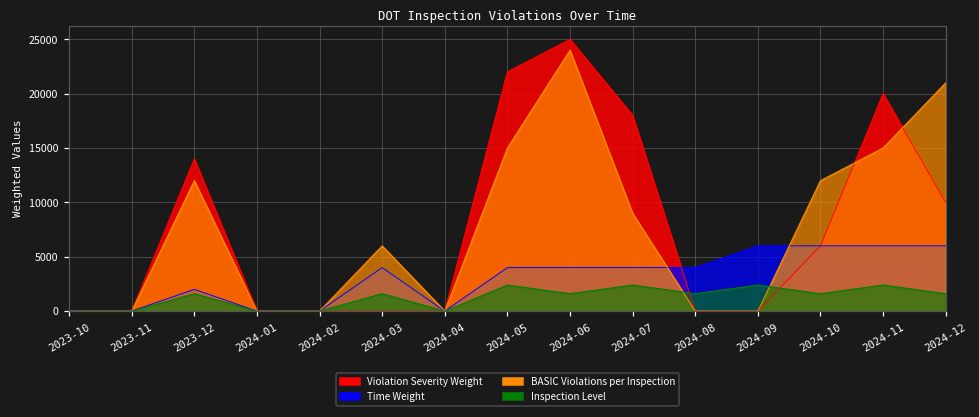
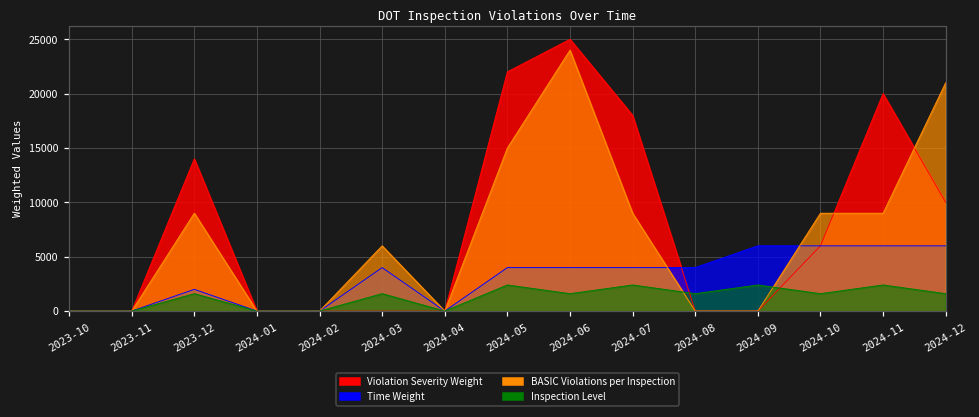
BASIC Violations per Inspection, 2023-12: 12000 -> 9000
BASIC Violations per Inspection, 2024-10: 12000 -> 9000
BASIC Violations per Inspection, 2024-11: 15000 -> 9000
